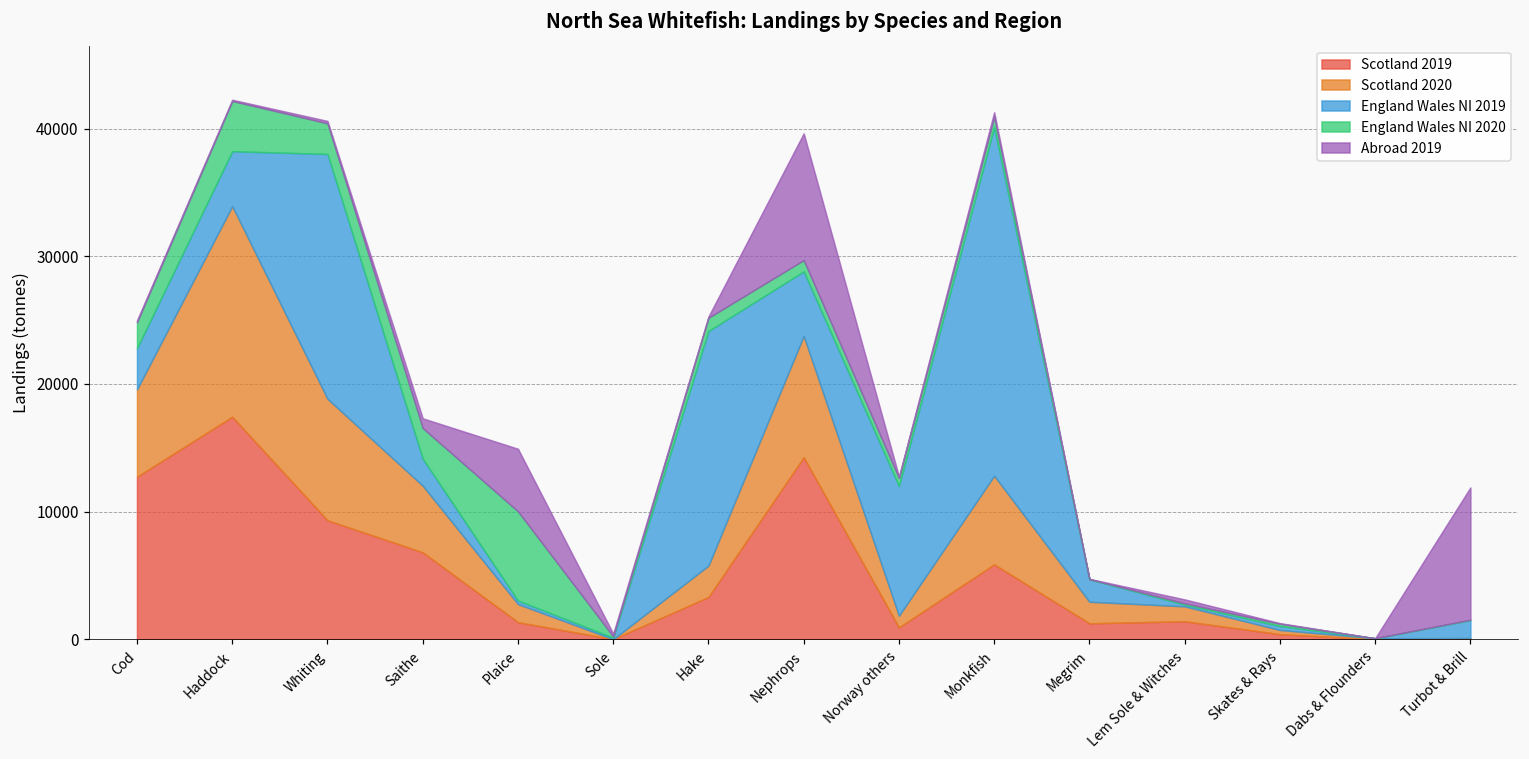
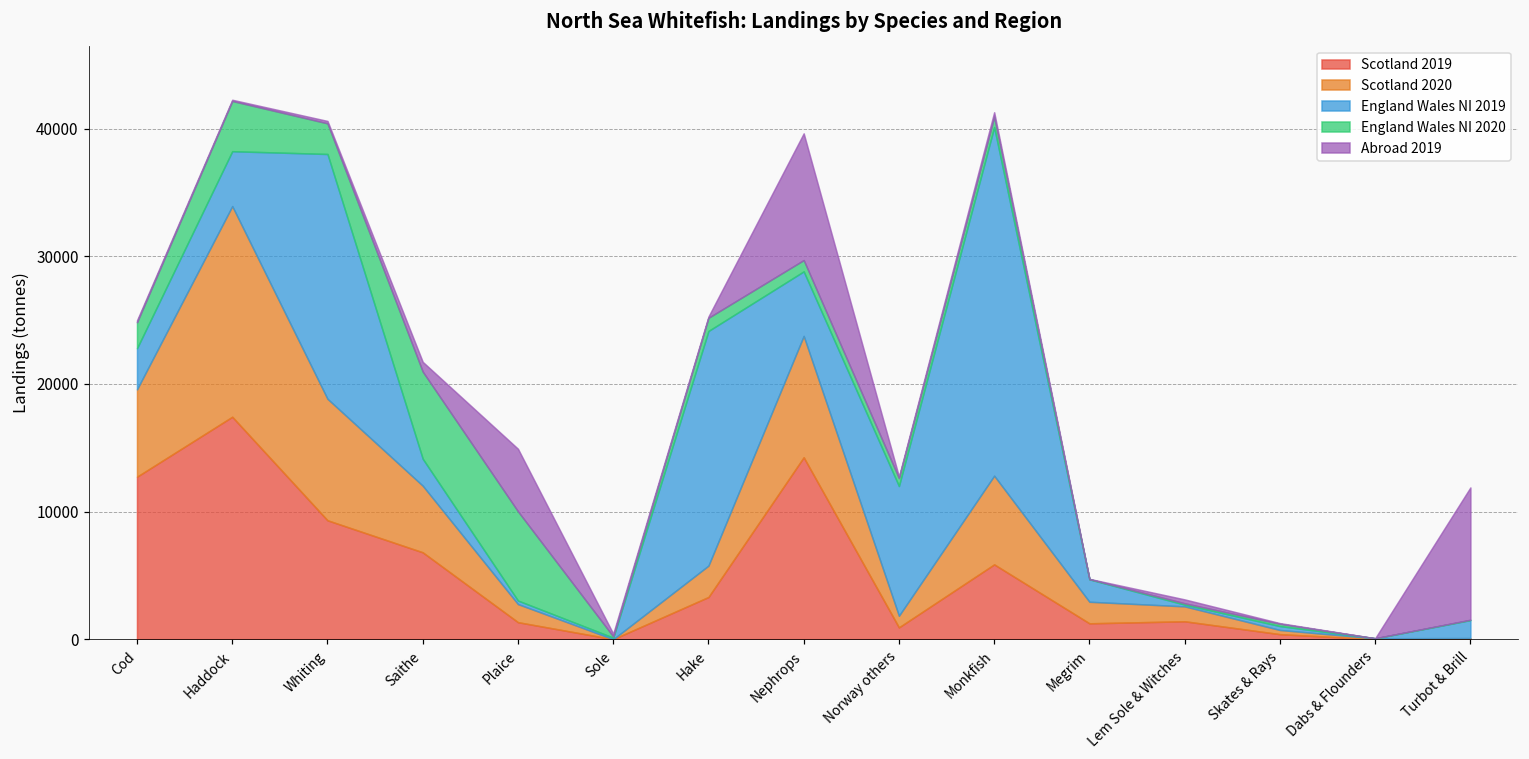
England Wales NI 2020, Saithe: 2400 -> 6800
